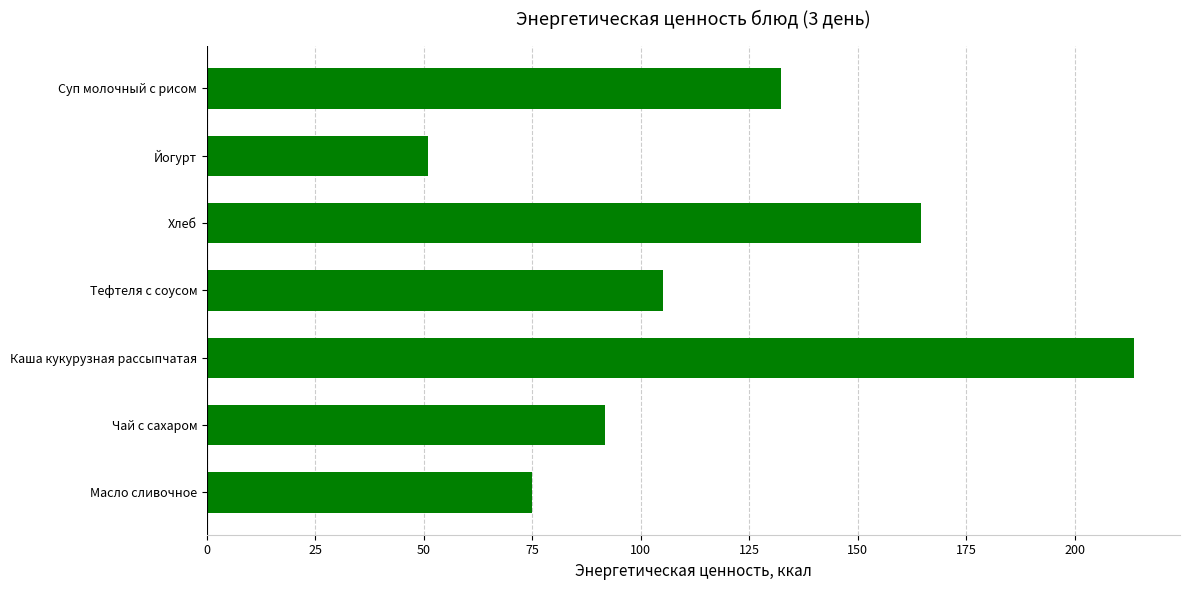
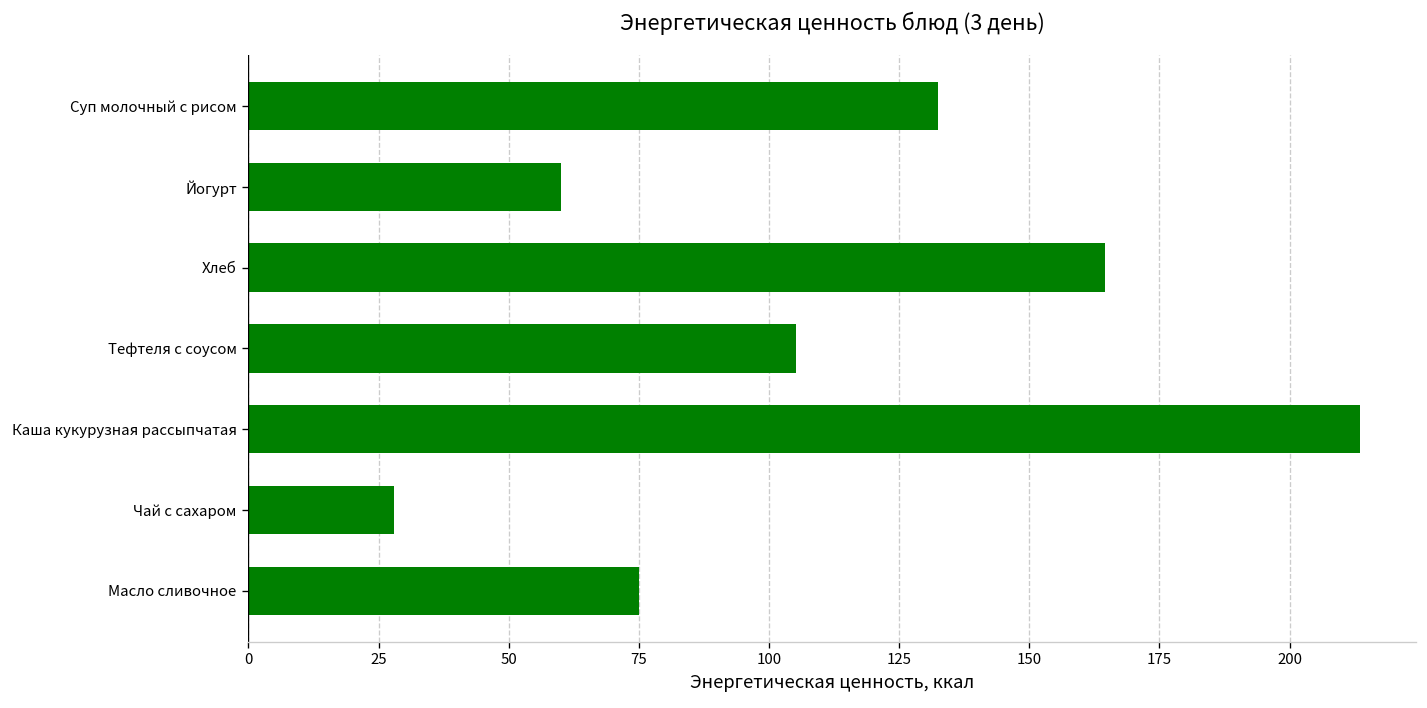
Йогурт: 51 -> 60
Чай с сахаром: 92 -> 28
